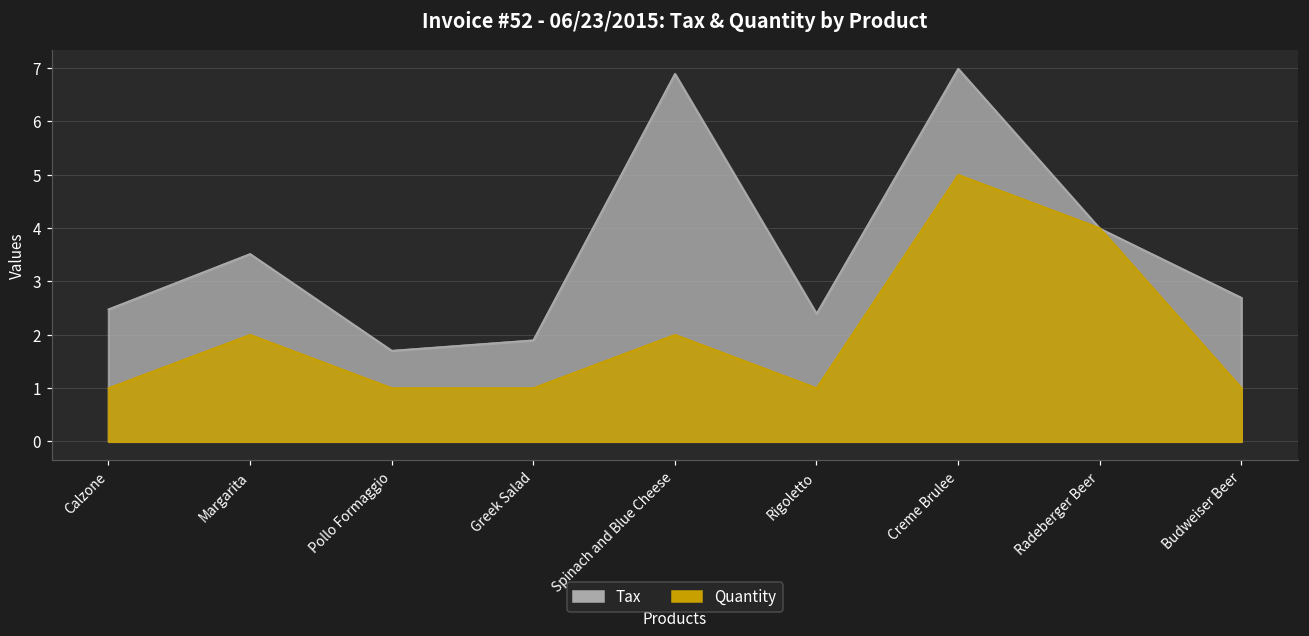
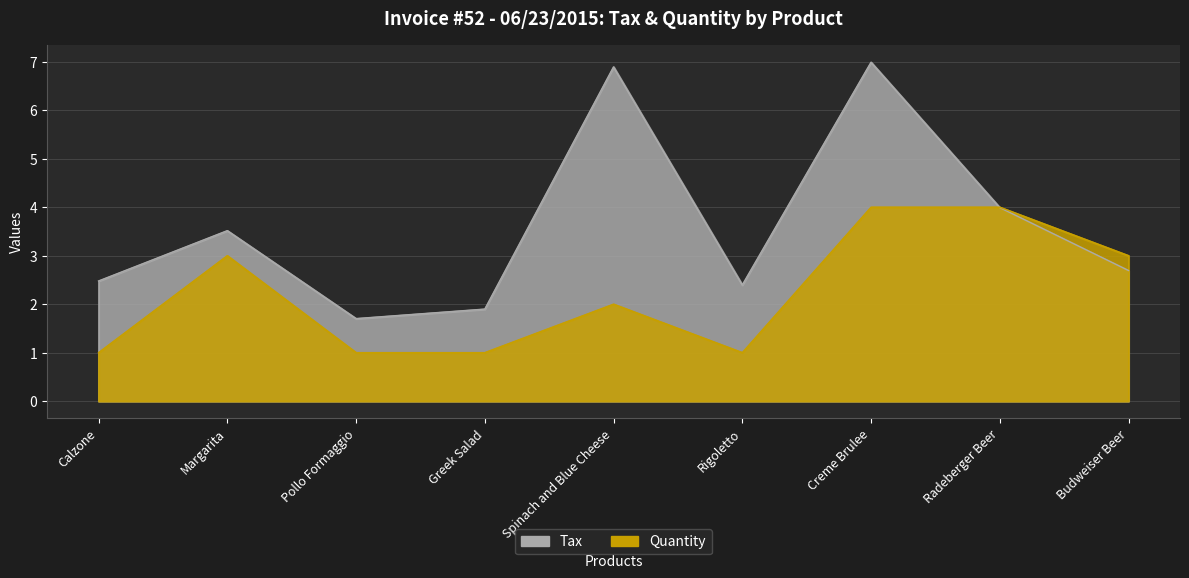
Quantity, Margarita: 2 -> 3
Quantity, Creme Brulee: 5 -> 4
Quantity, Budweiser Beer: 1 -> 3
